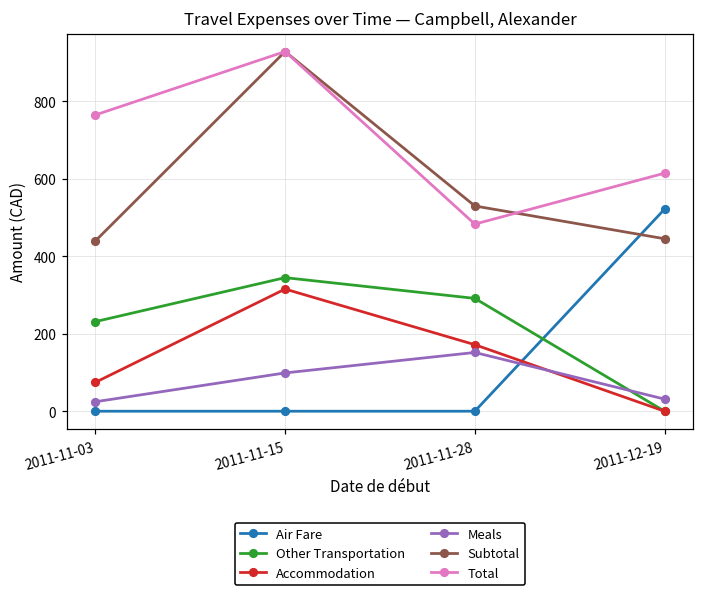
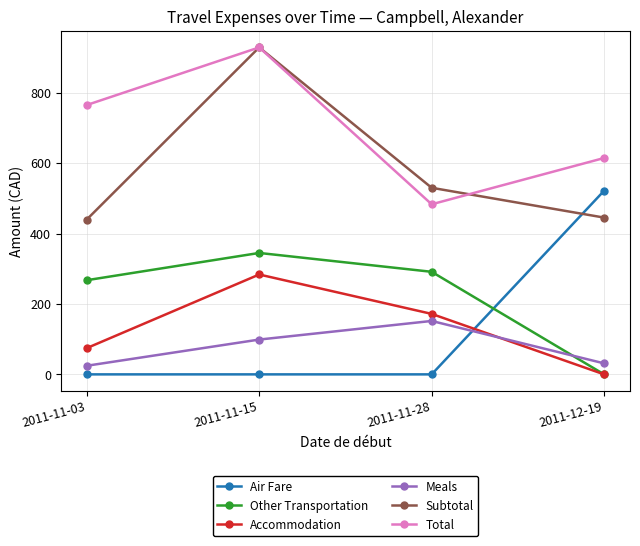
Other Transportation, 2011-11-03: 230 -> 270
Accommodation, 2011-11-15: 320 -> 280
